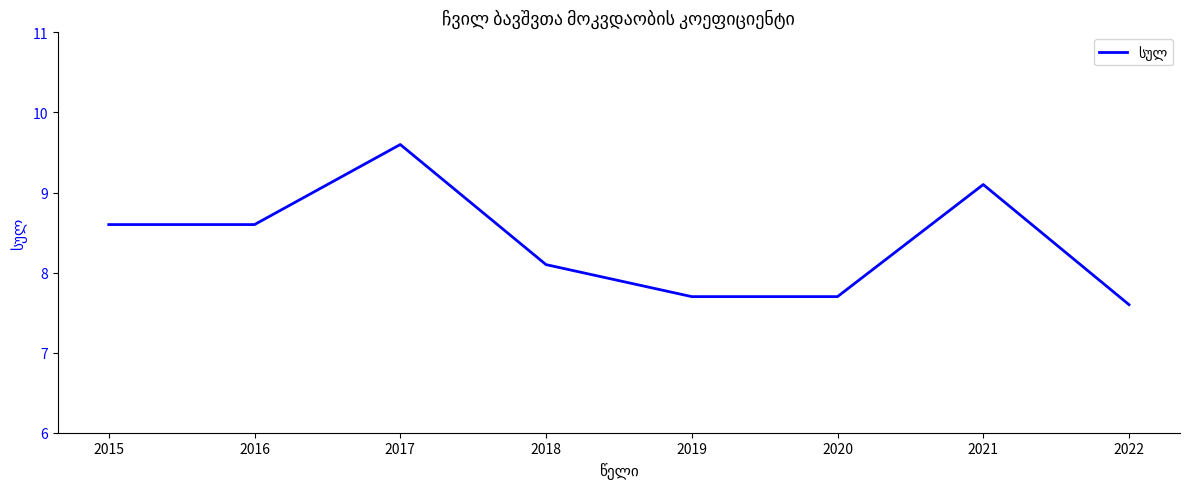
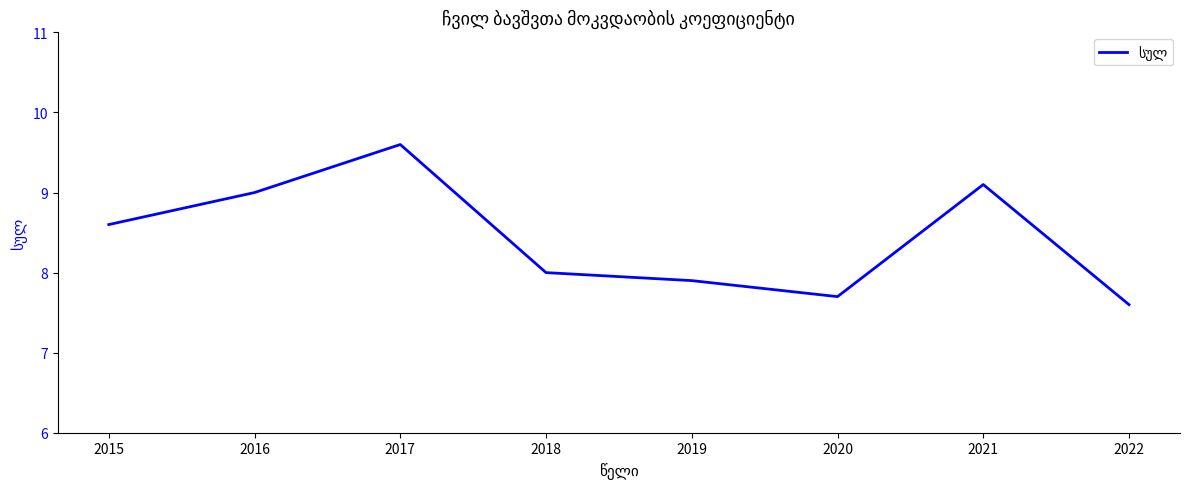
2016: 8.6 -> 9.0
2018: 8.1 -> 8.0
2019: 7.7 -> 7.9
